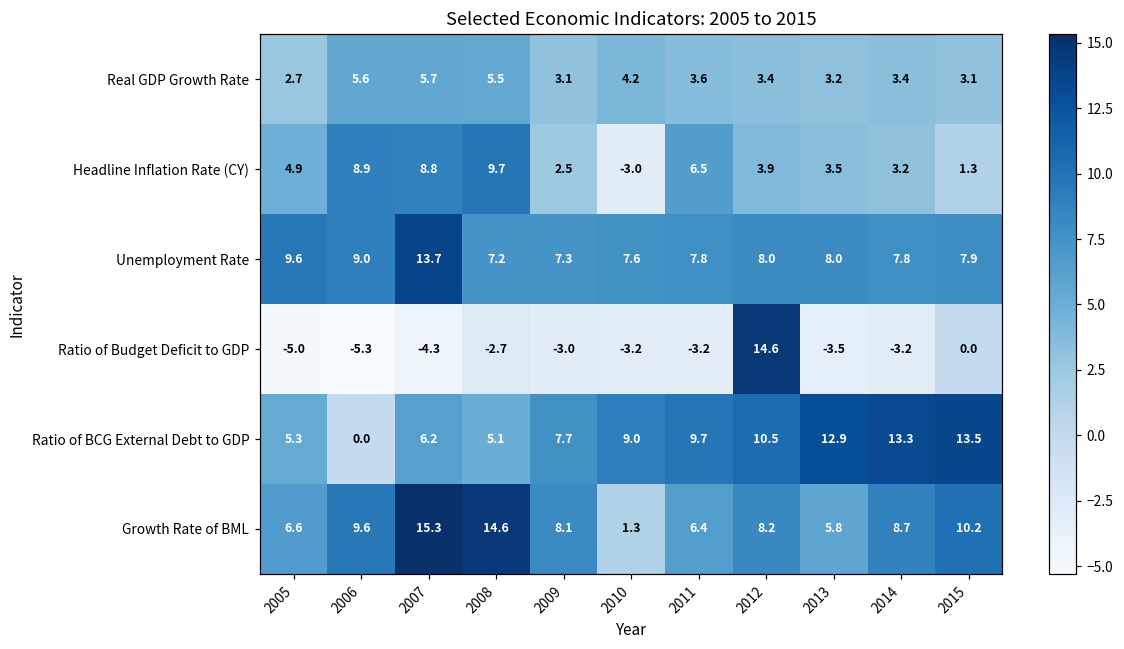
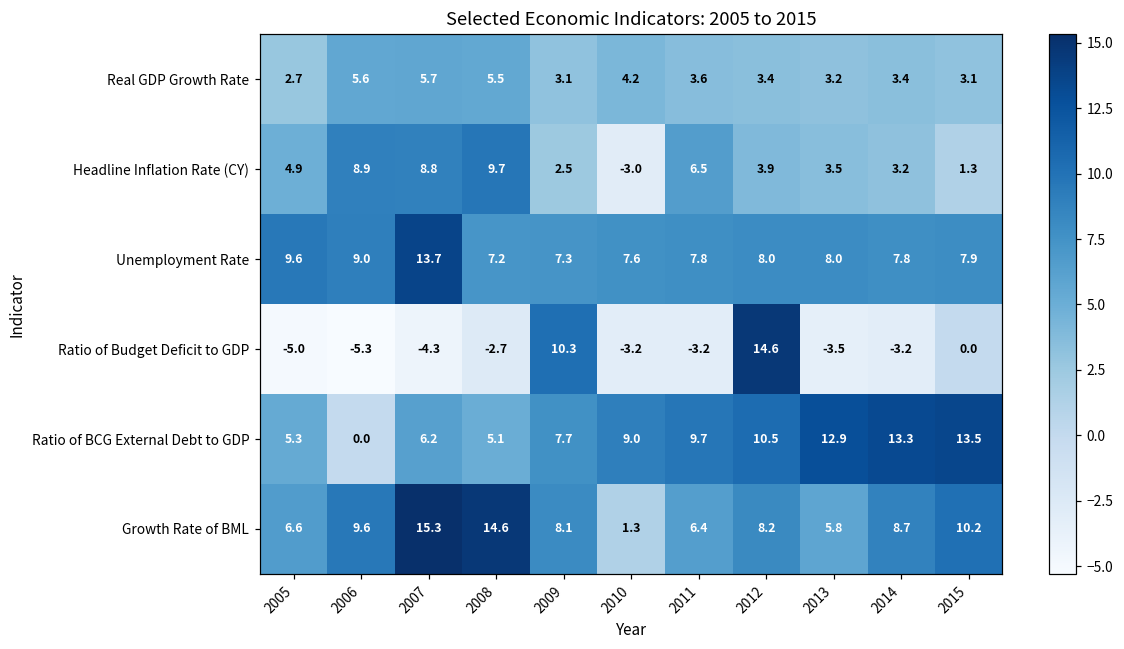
Ratio of Budget Deficit to GDP, 2009: -3.0 -> 10.3
